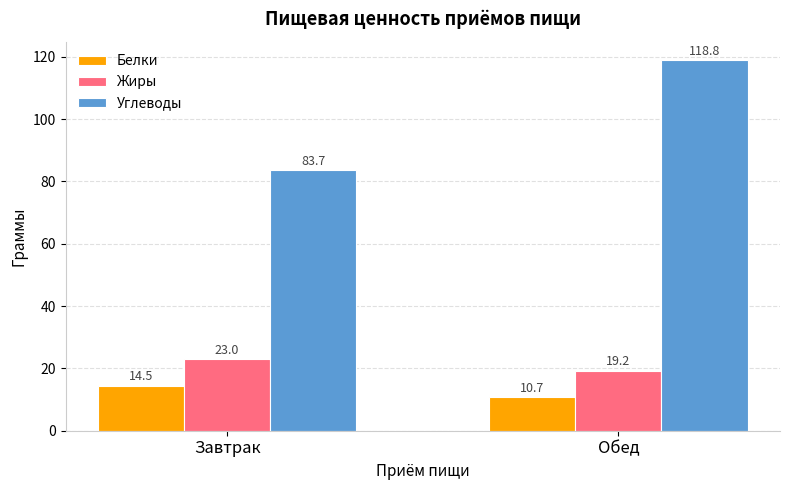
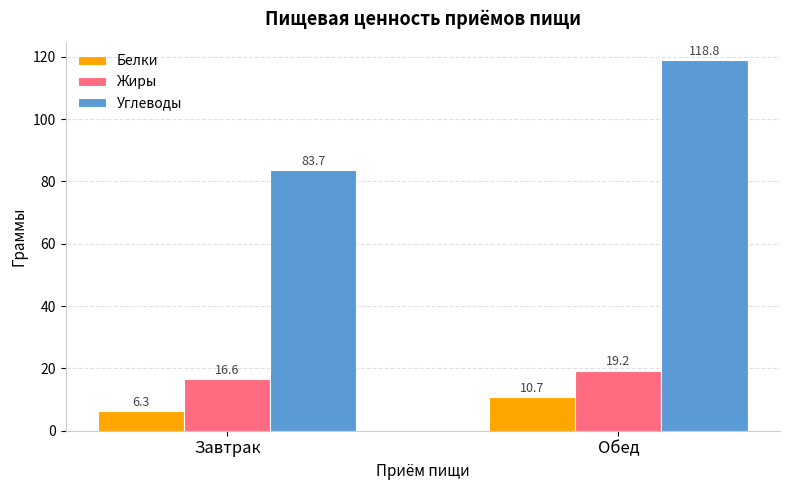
Белки, Завтрак: 14.5 -> 6.3
Жиры, Завтрак: 23.0 -> 16.6
